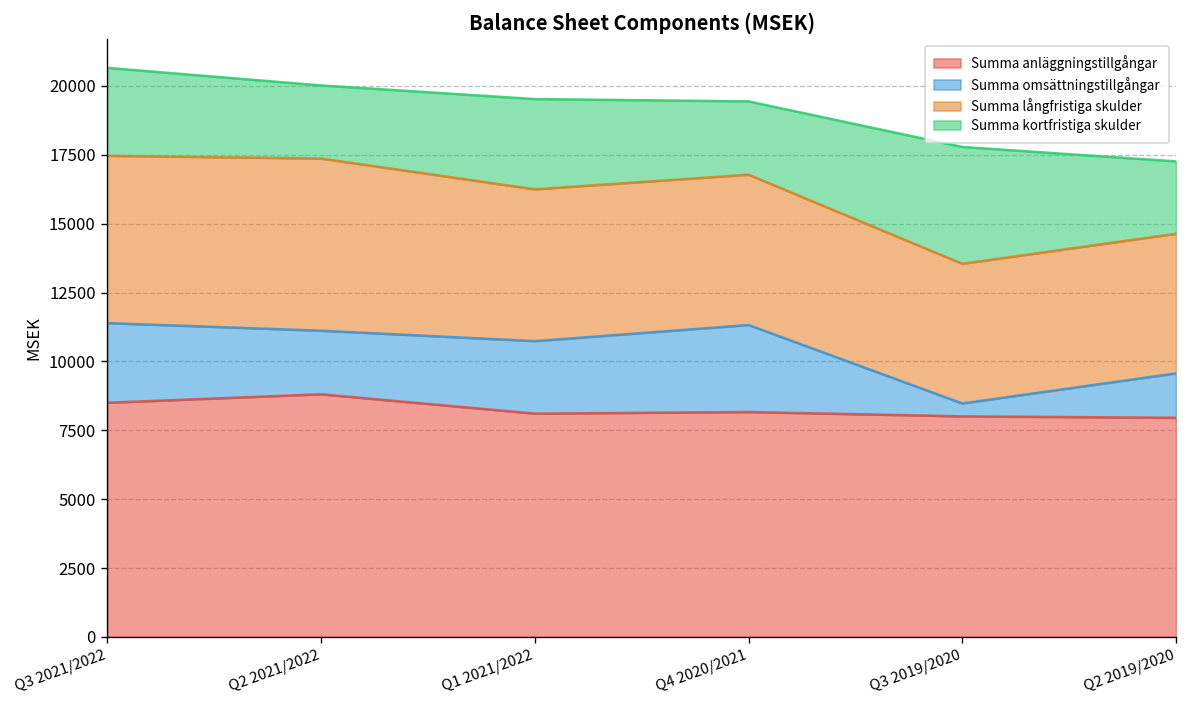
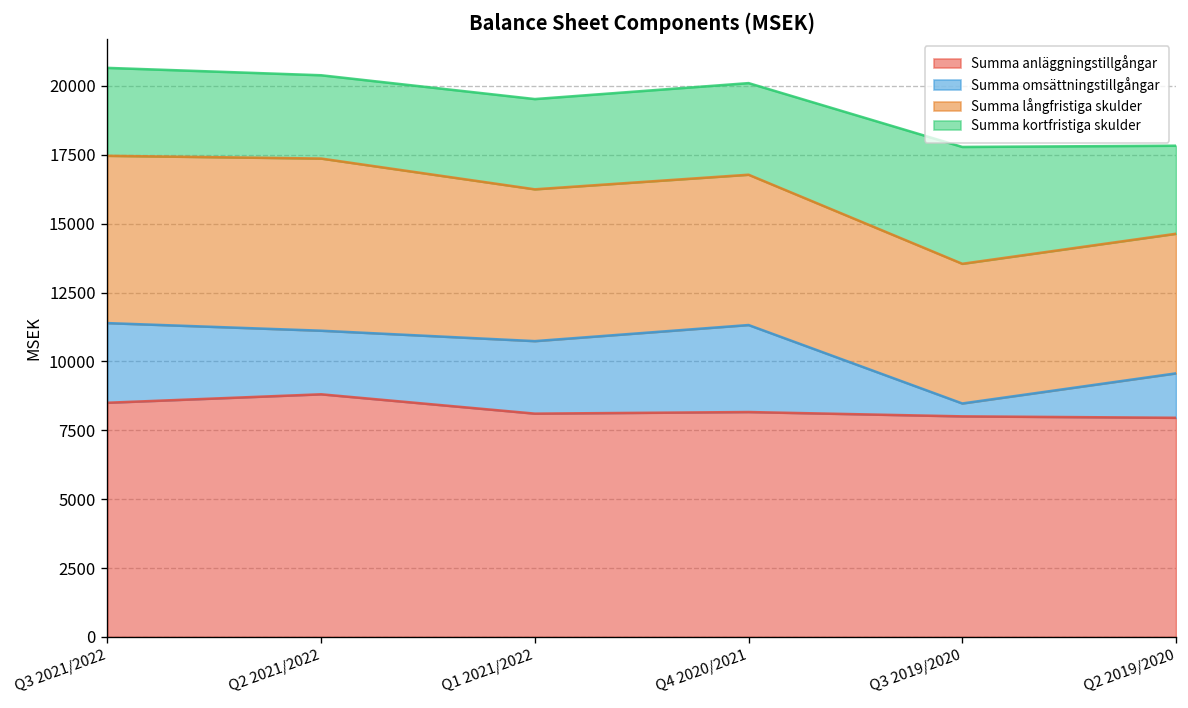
Summa kortfristiga skulder, Q2 2021/2022: 2700 -> 3000
Summa kortfristiga skulder, Q4 2020/2021: 2700 -> 3300
Summa kortfristiga skulder, Q2 2019/2020: 2600 -> 3200
